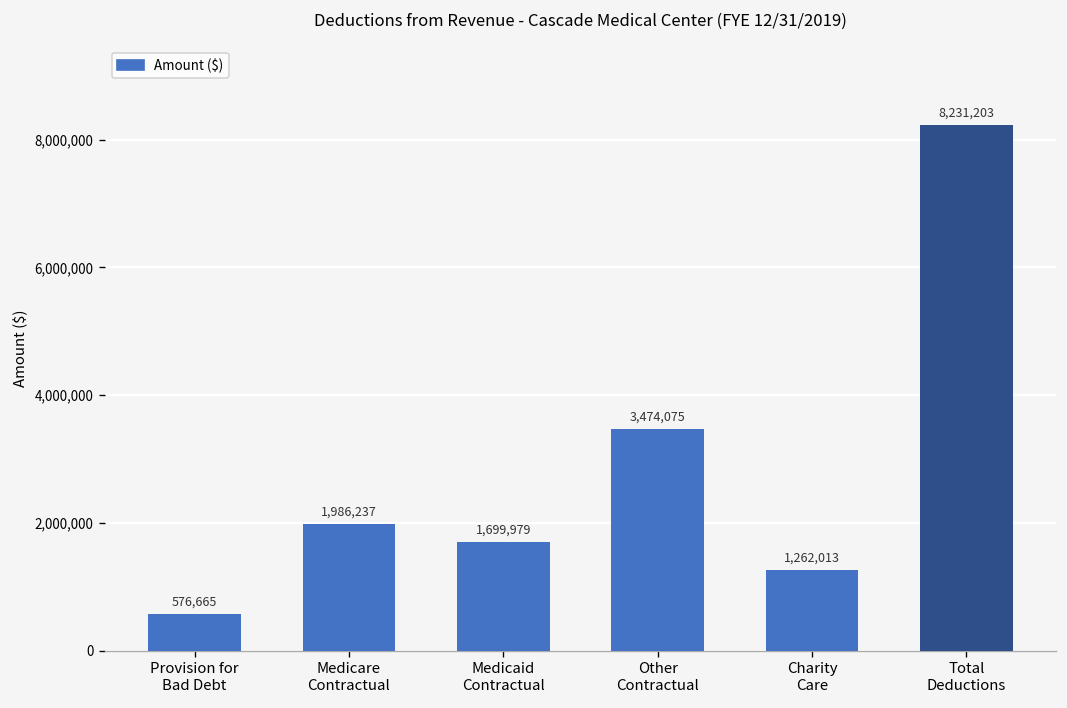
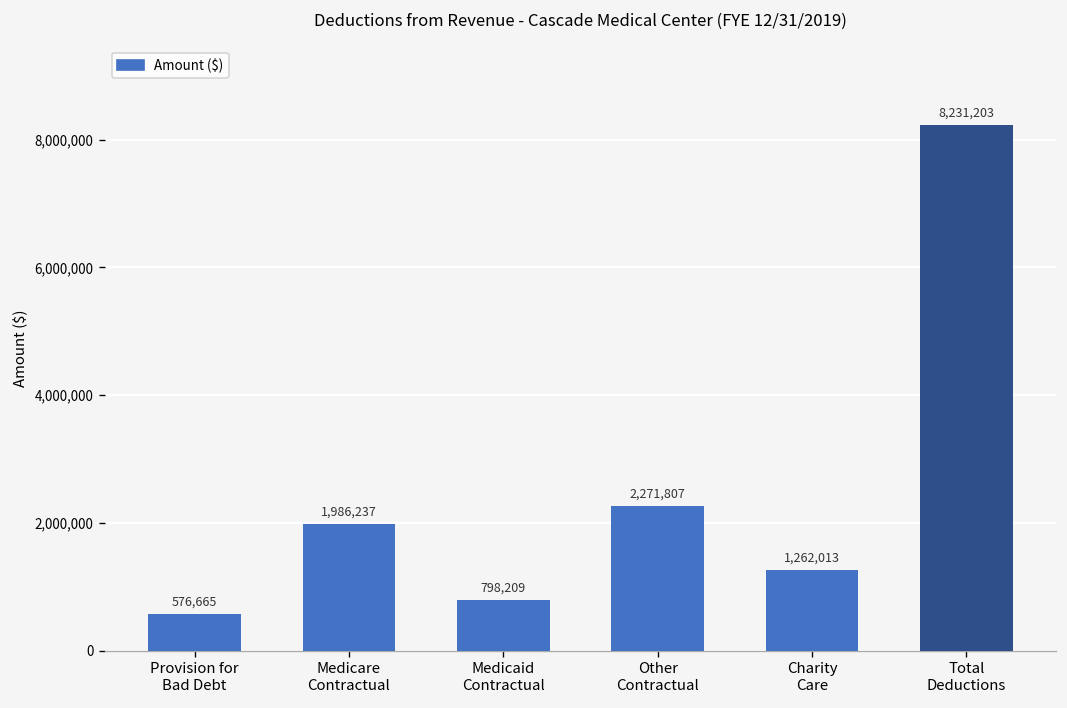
Medicaid Contractual: 1,699,979 -> 798,209
Other Contractual: 3,474,075 -> 2,271,807
